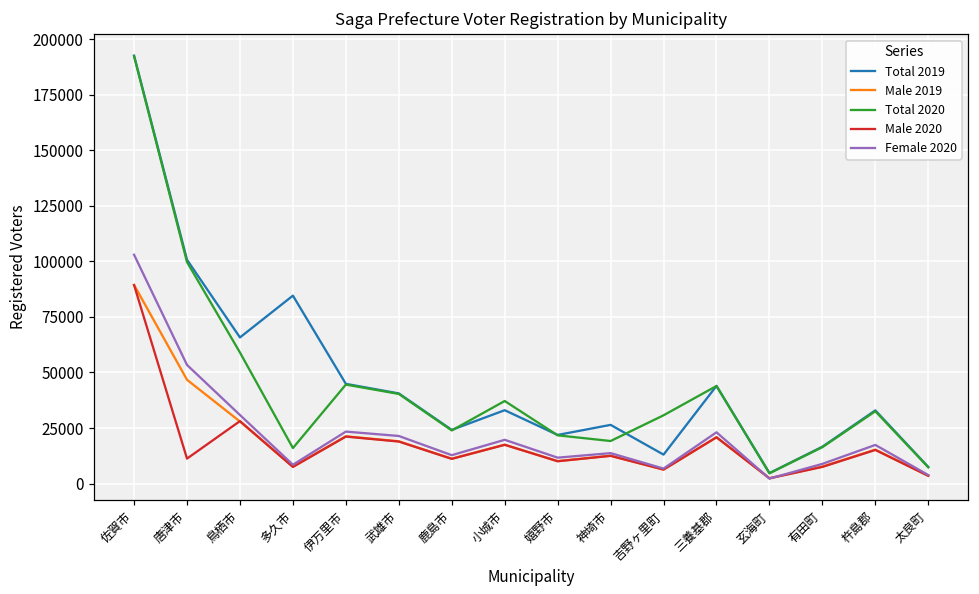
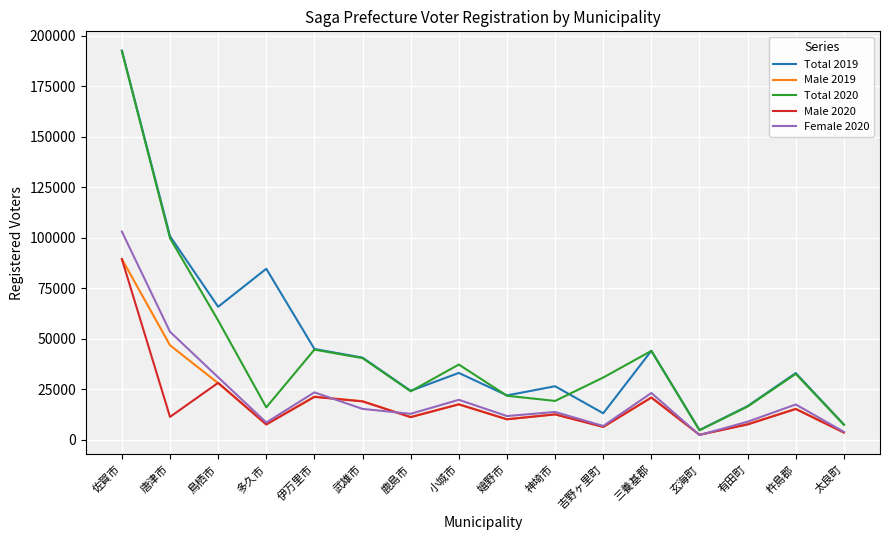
Female 2020, 武雄市: 21000 -> 15000
